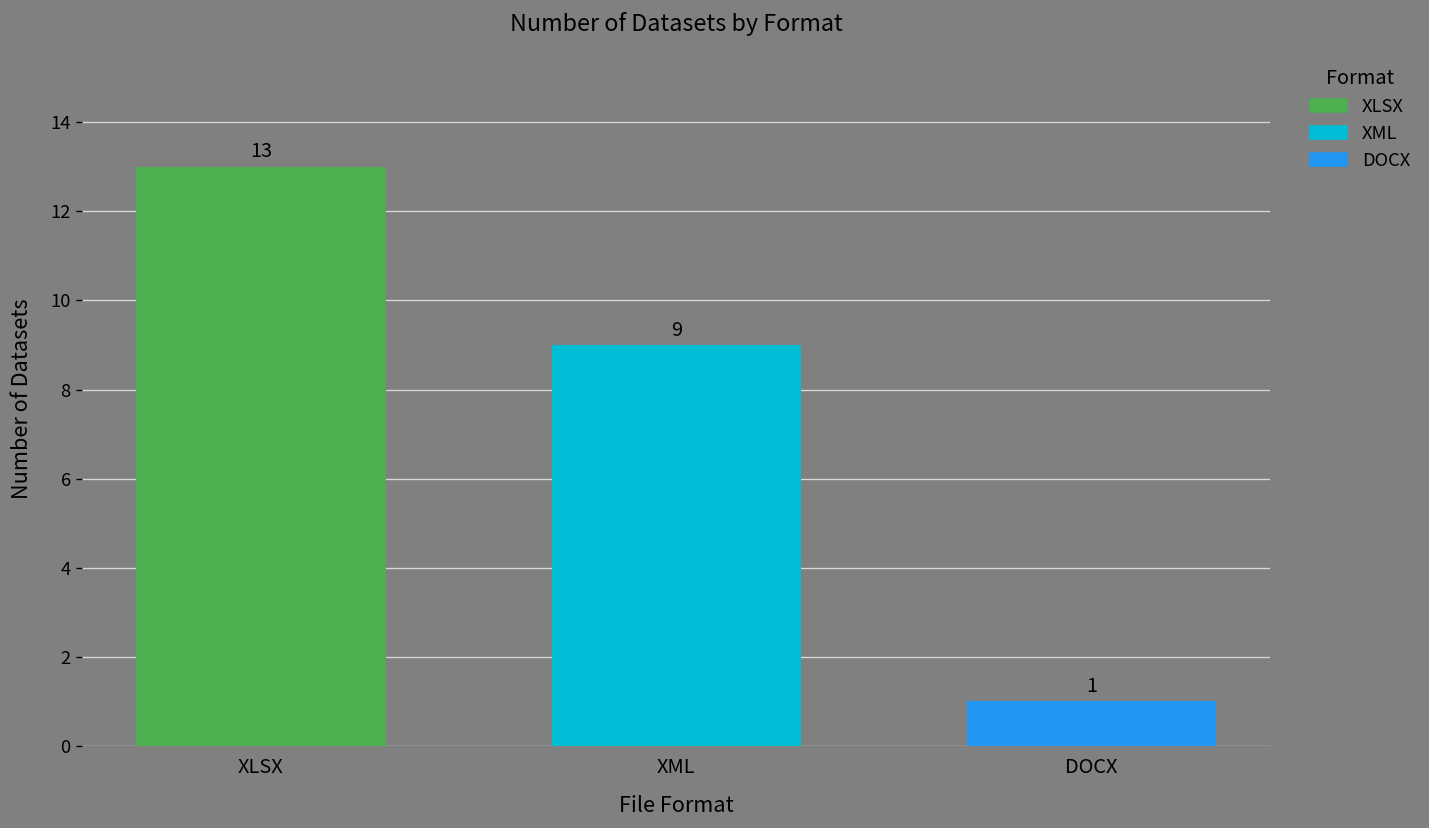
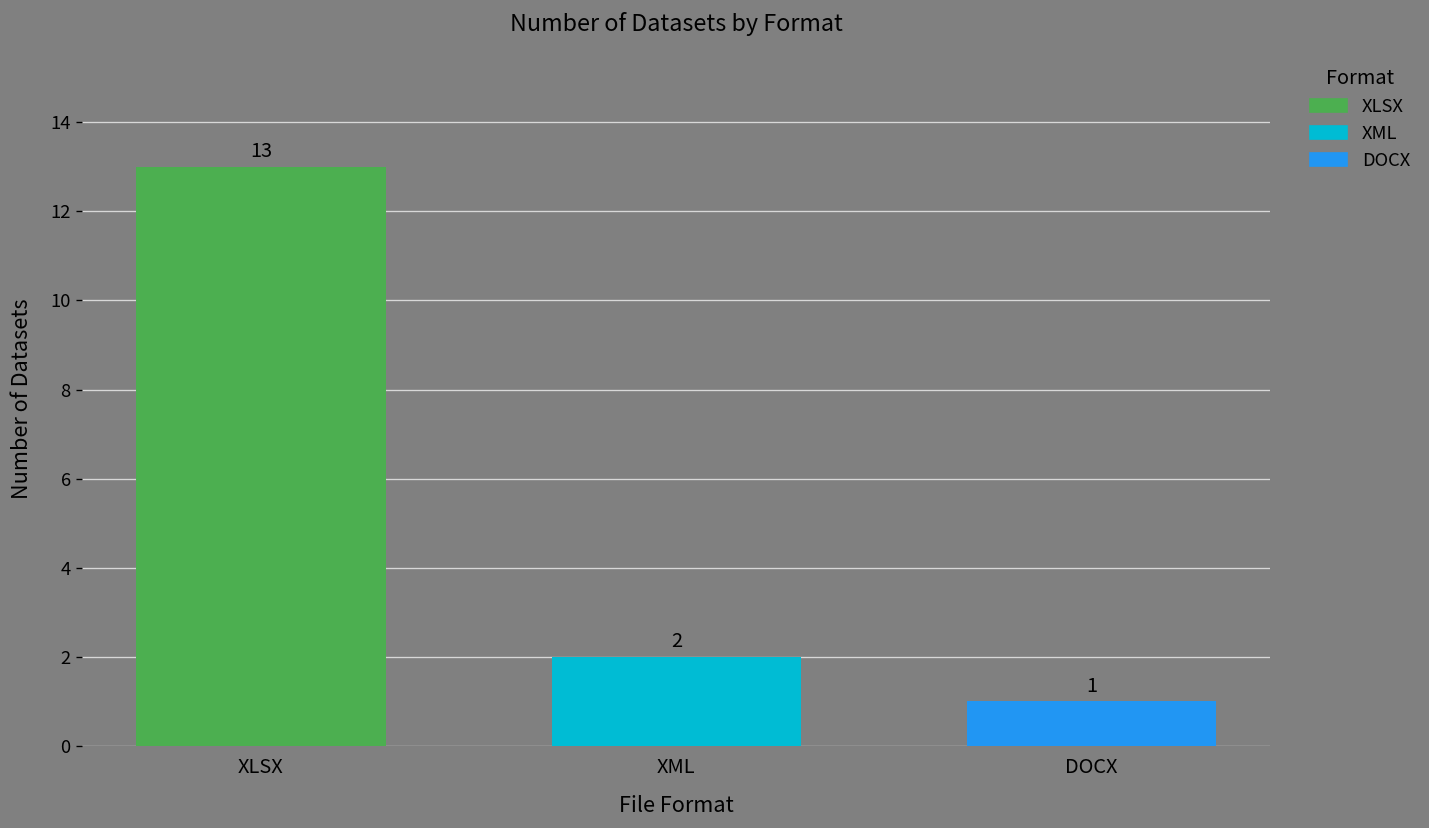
XML: 9 -> 2
